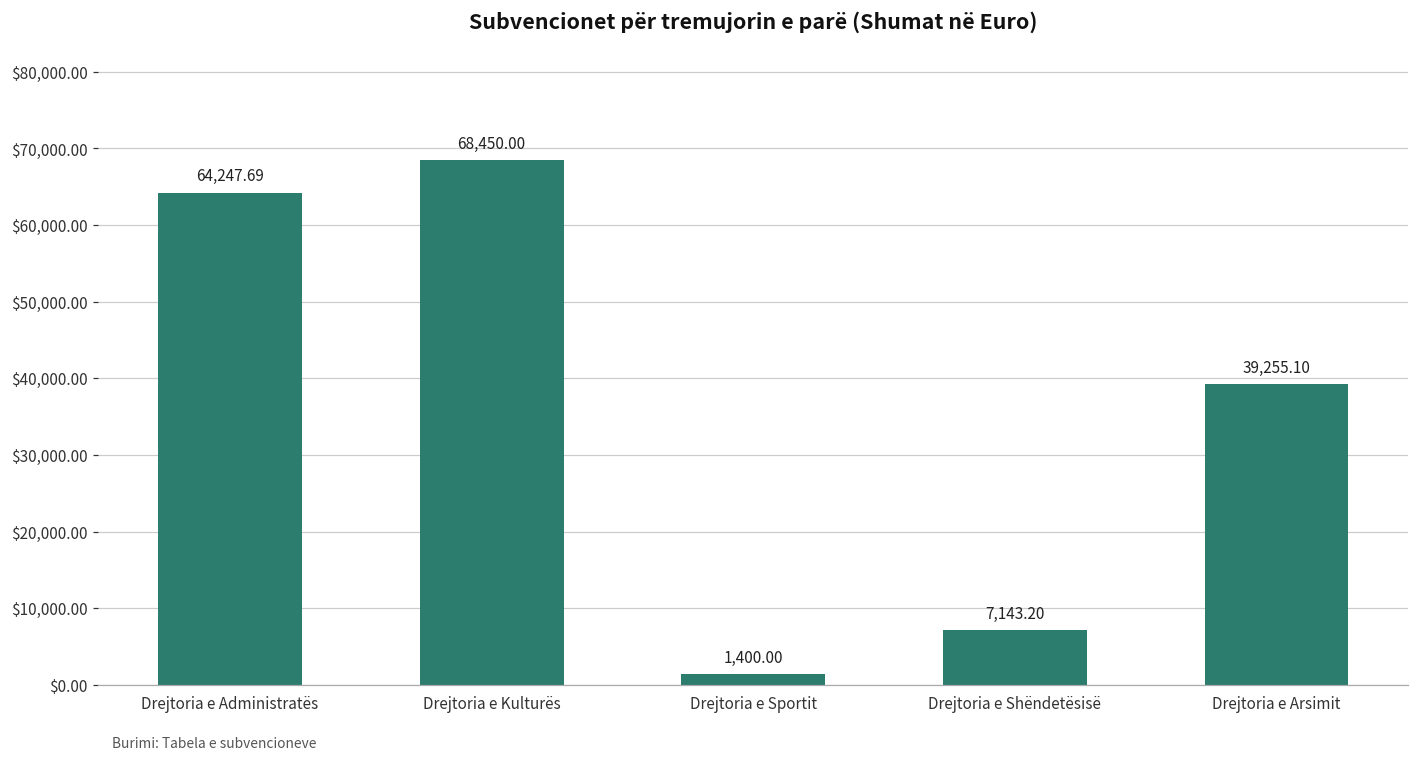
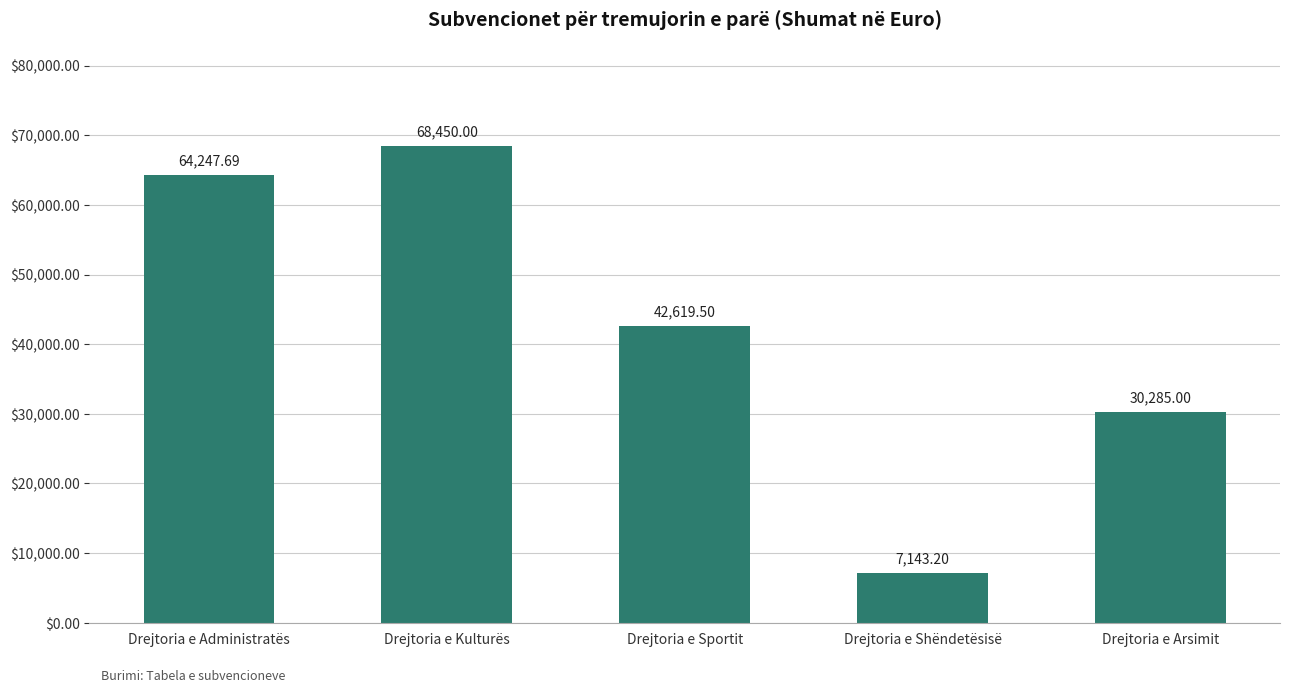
Drejtoria e Sportit: 1,400.00 -> 42,619.50
Drejtoria e Arsimit: 39,255.10 -> 30,285.00
